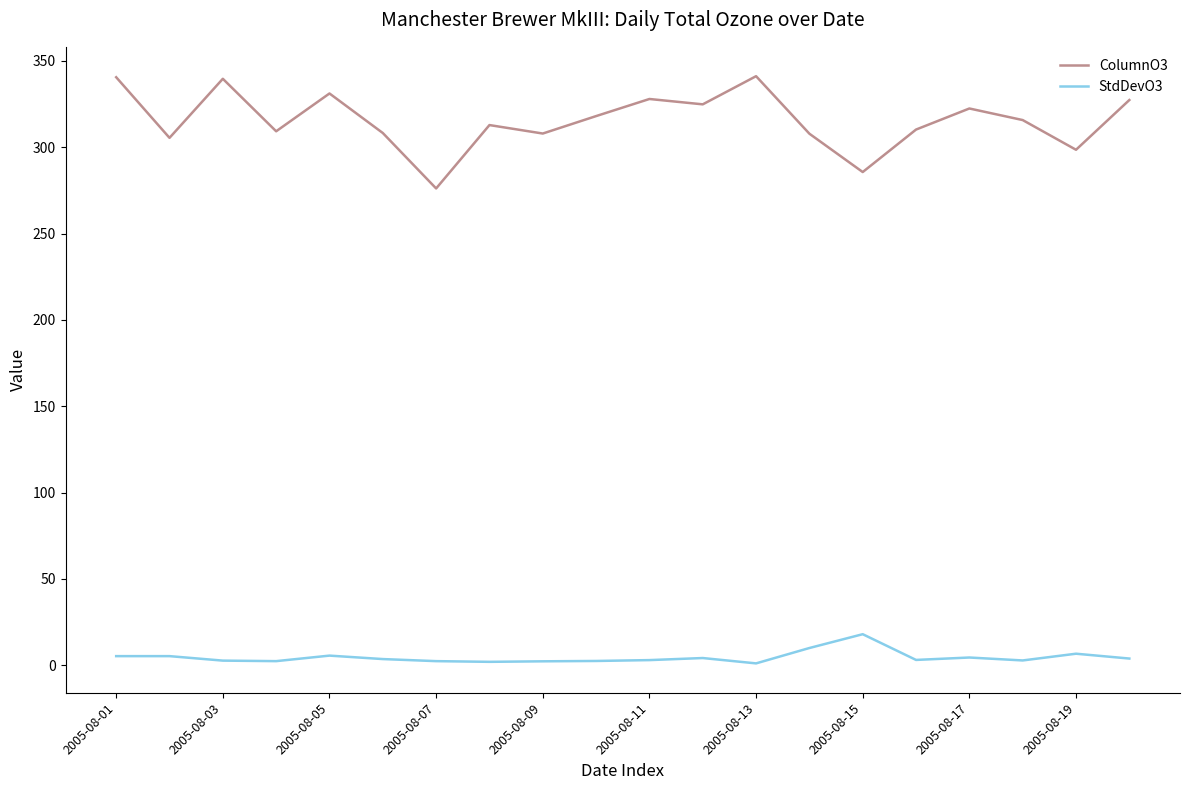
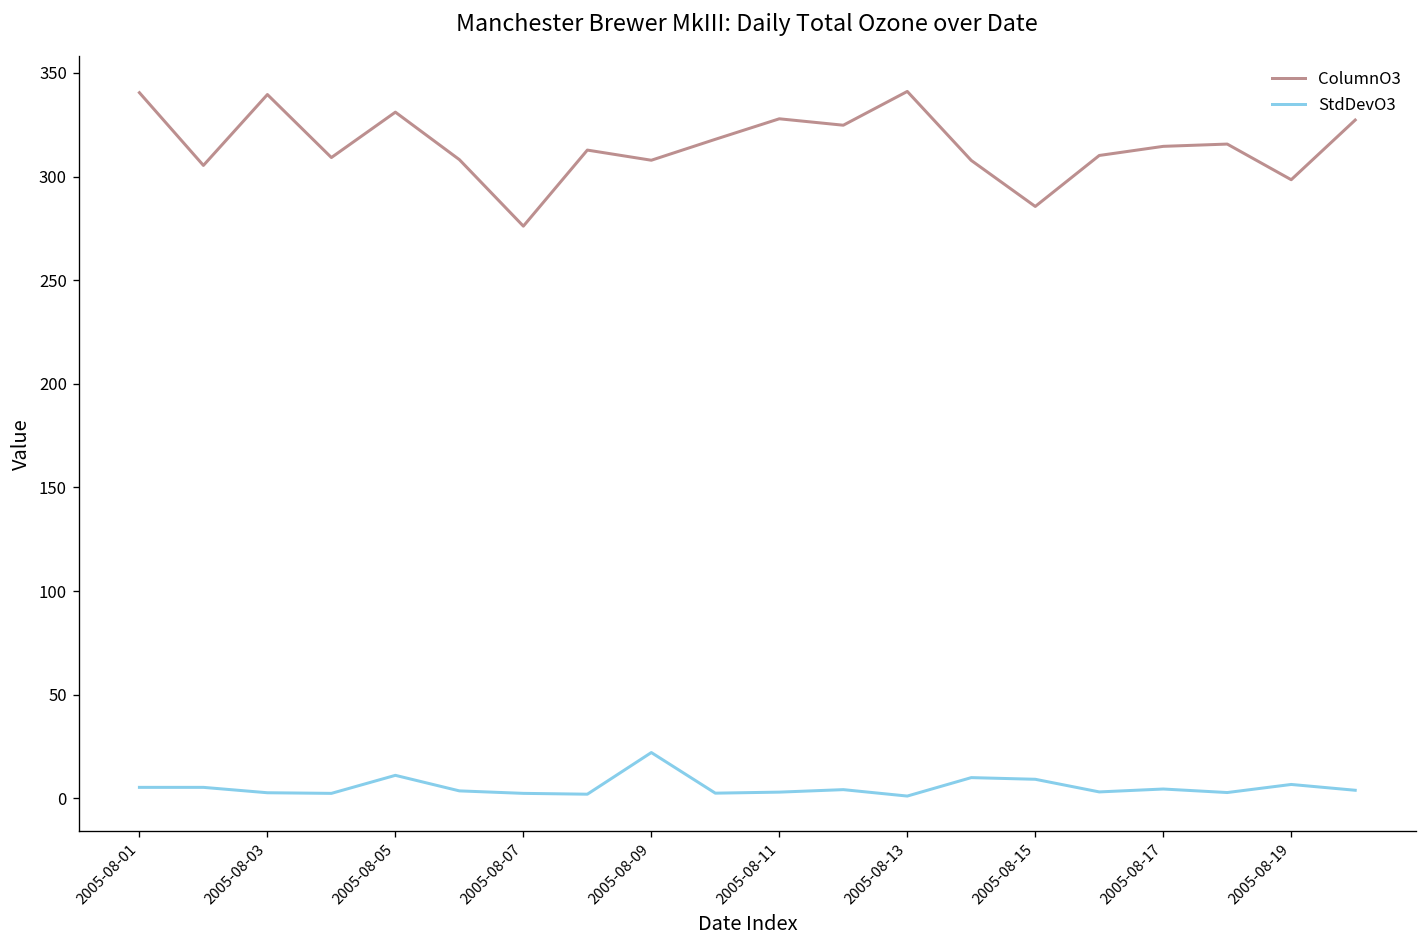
StdDevO3, 2005-08-05: 6 -> 11
StdDevO3, 2005-08-09: 2 -> 22
StdDevO3, 2005-08-15: 18 -> 9
ColumnO3, 2005-08-17: 322 -> 315
